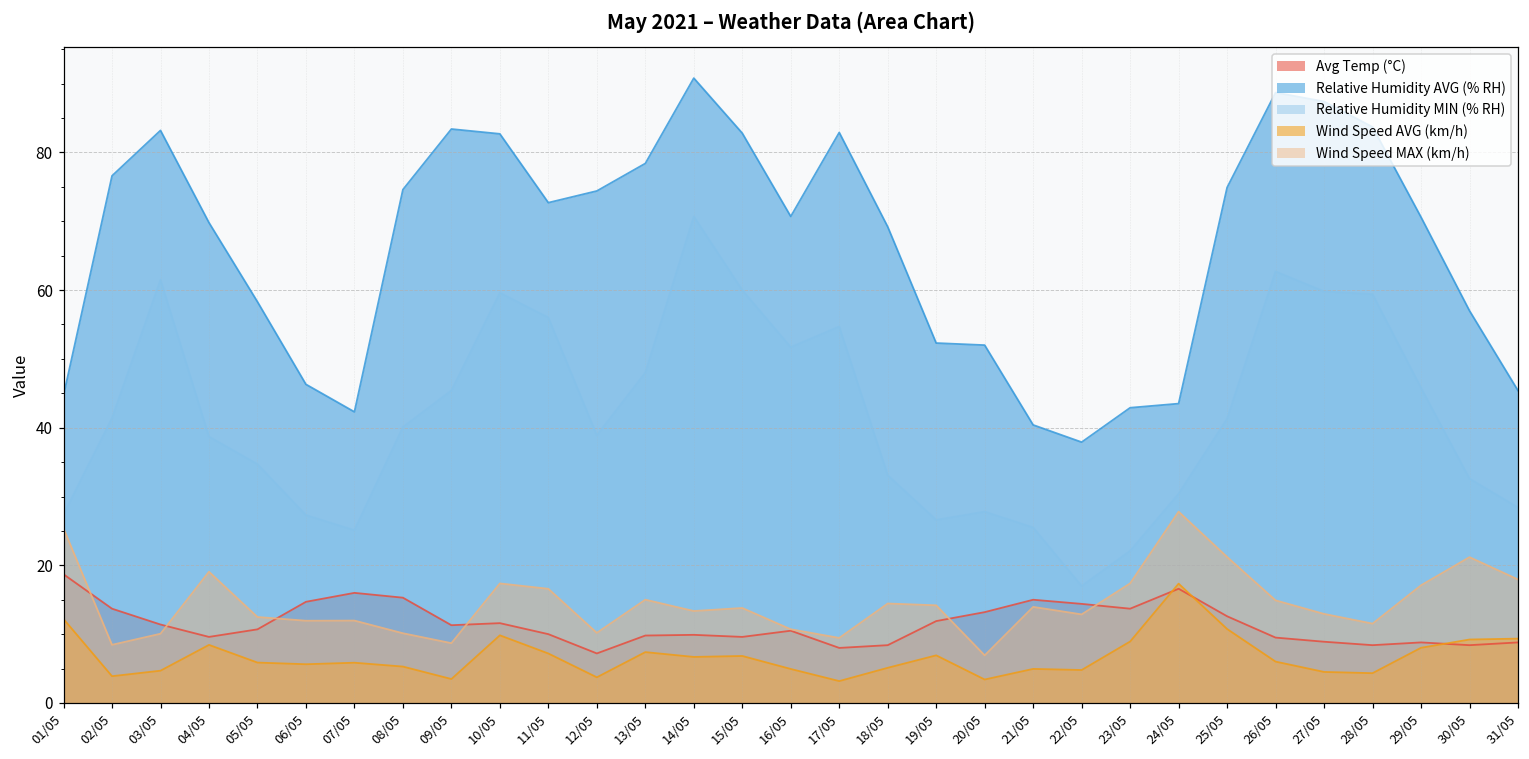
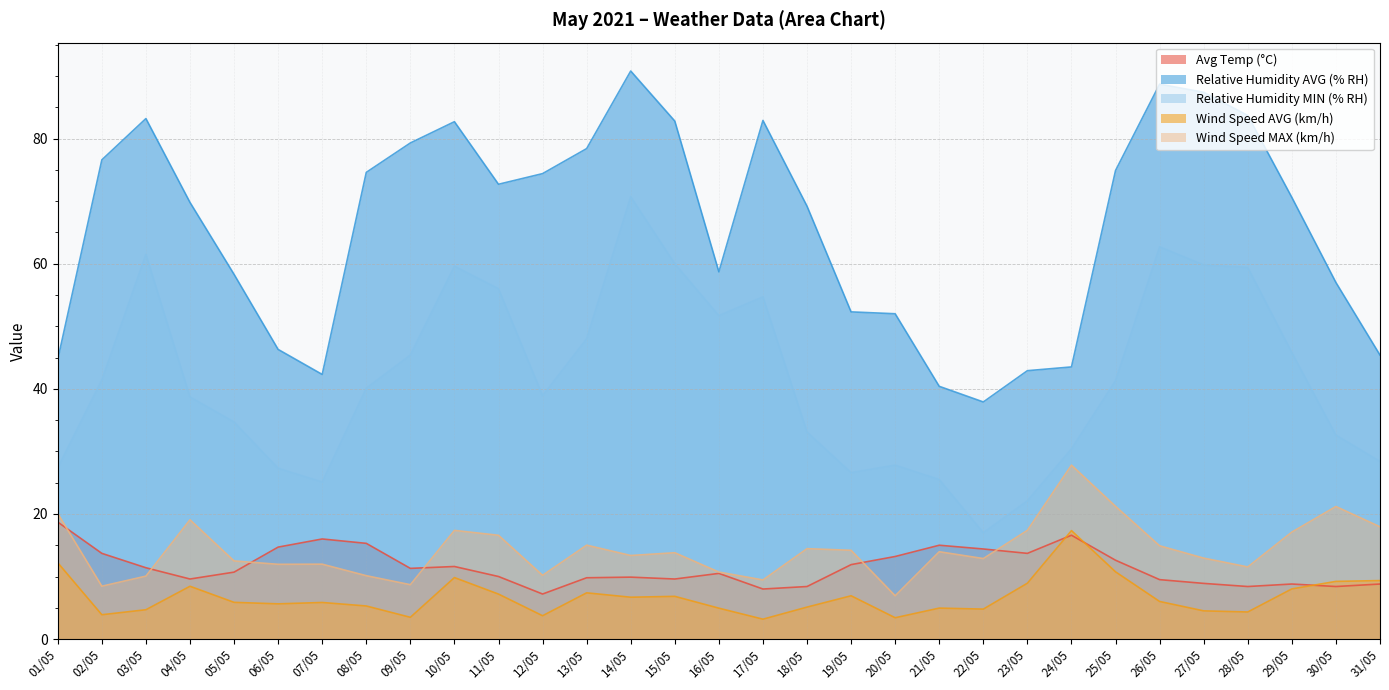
Wind Speed MAX (km/h), 01/05: 25 -> 20
Relative Humidity AVG (% RH), 09/05: 83 -> 79
Relative Humidity AVG (% RH), 16/05: 71 -> 59
